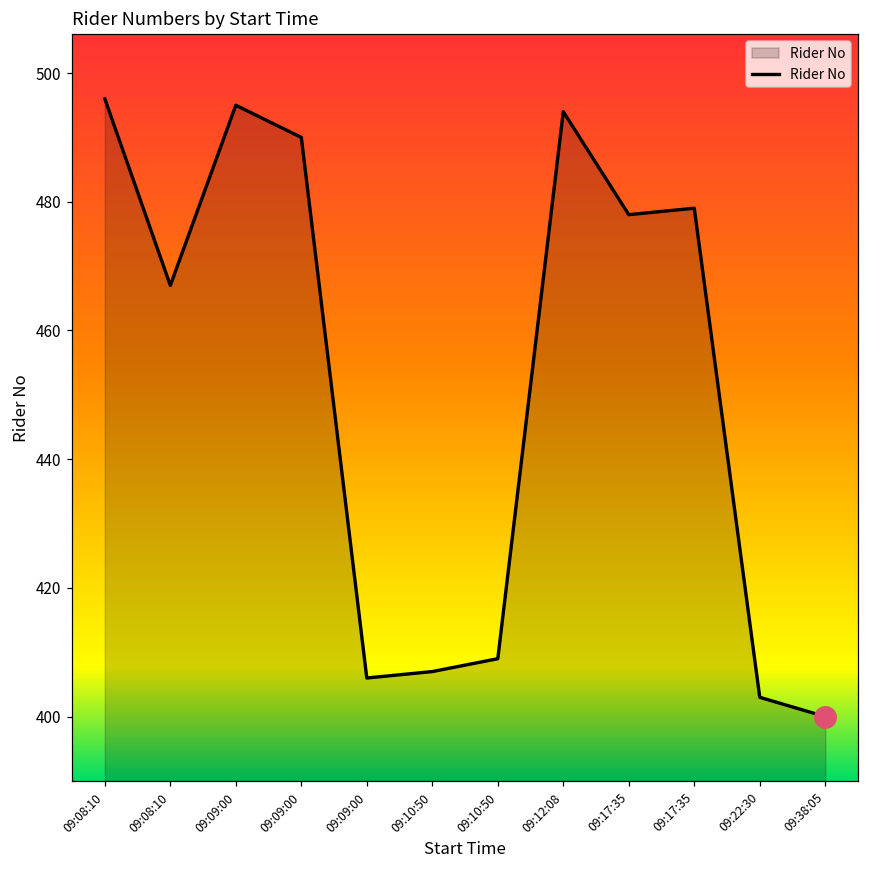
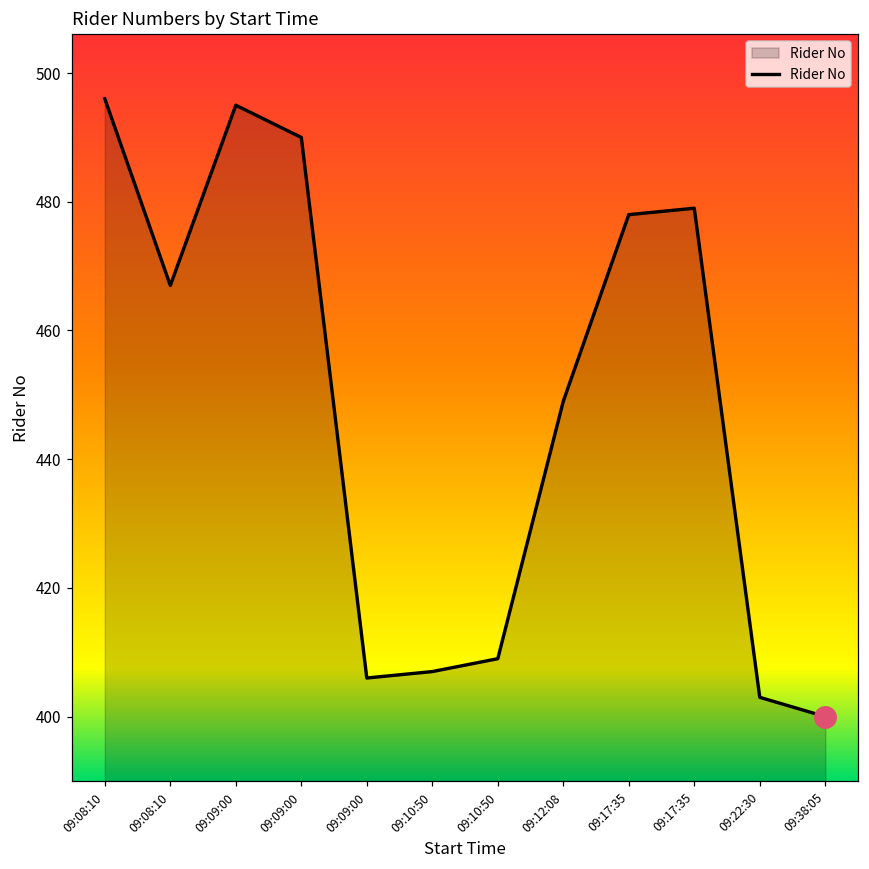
Rider No, 09:12:08: 494 -> 449
